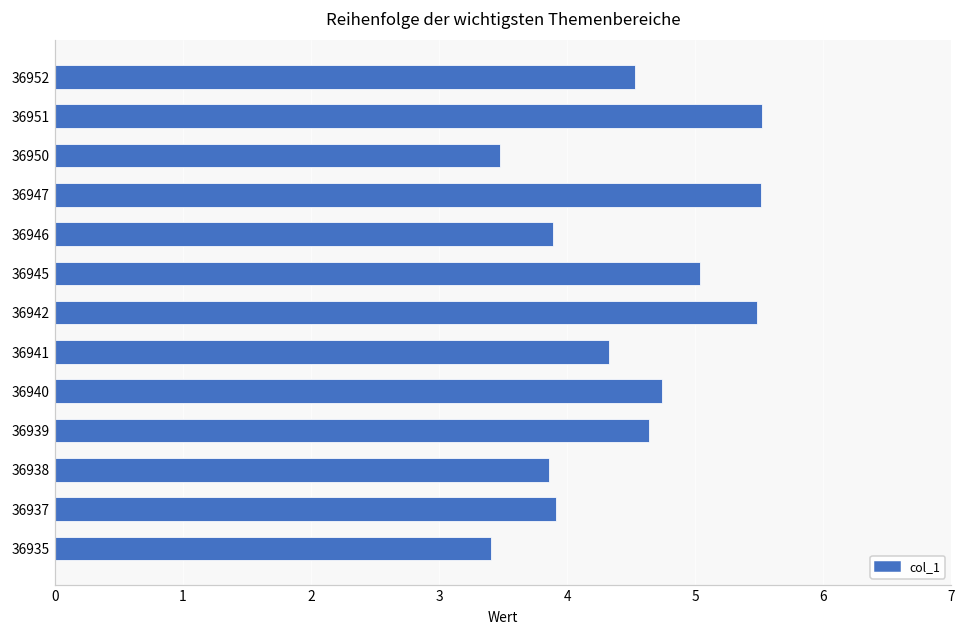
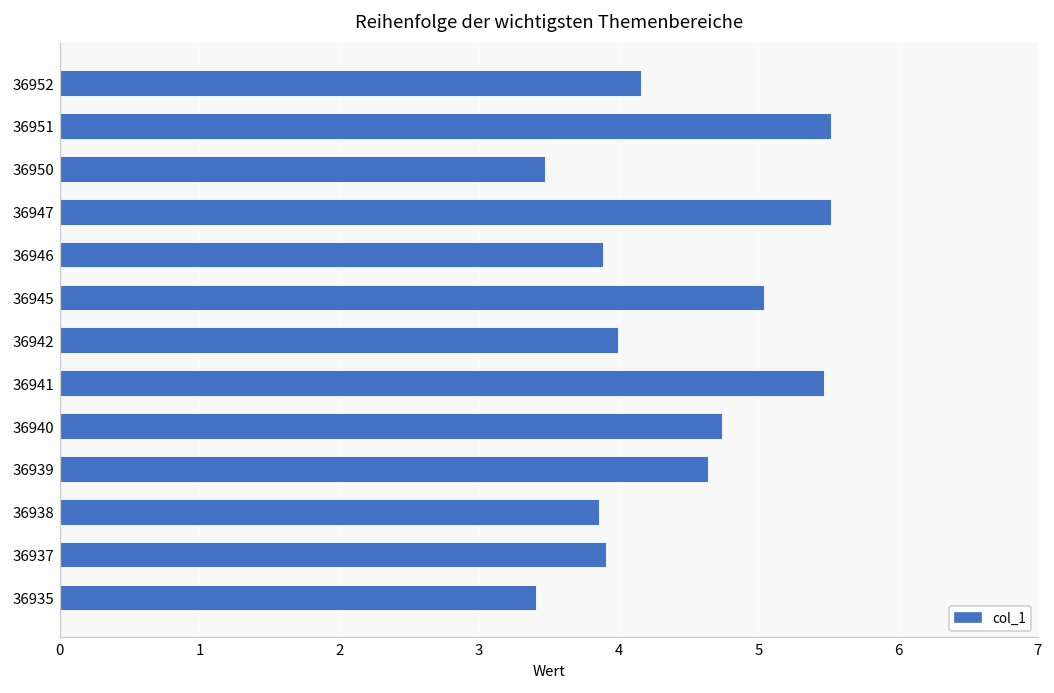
36952: 4.53 -> 4.16
36942: 5.48 -> 3.99
36941: 4.33 -> 5.47
